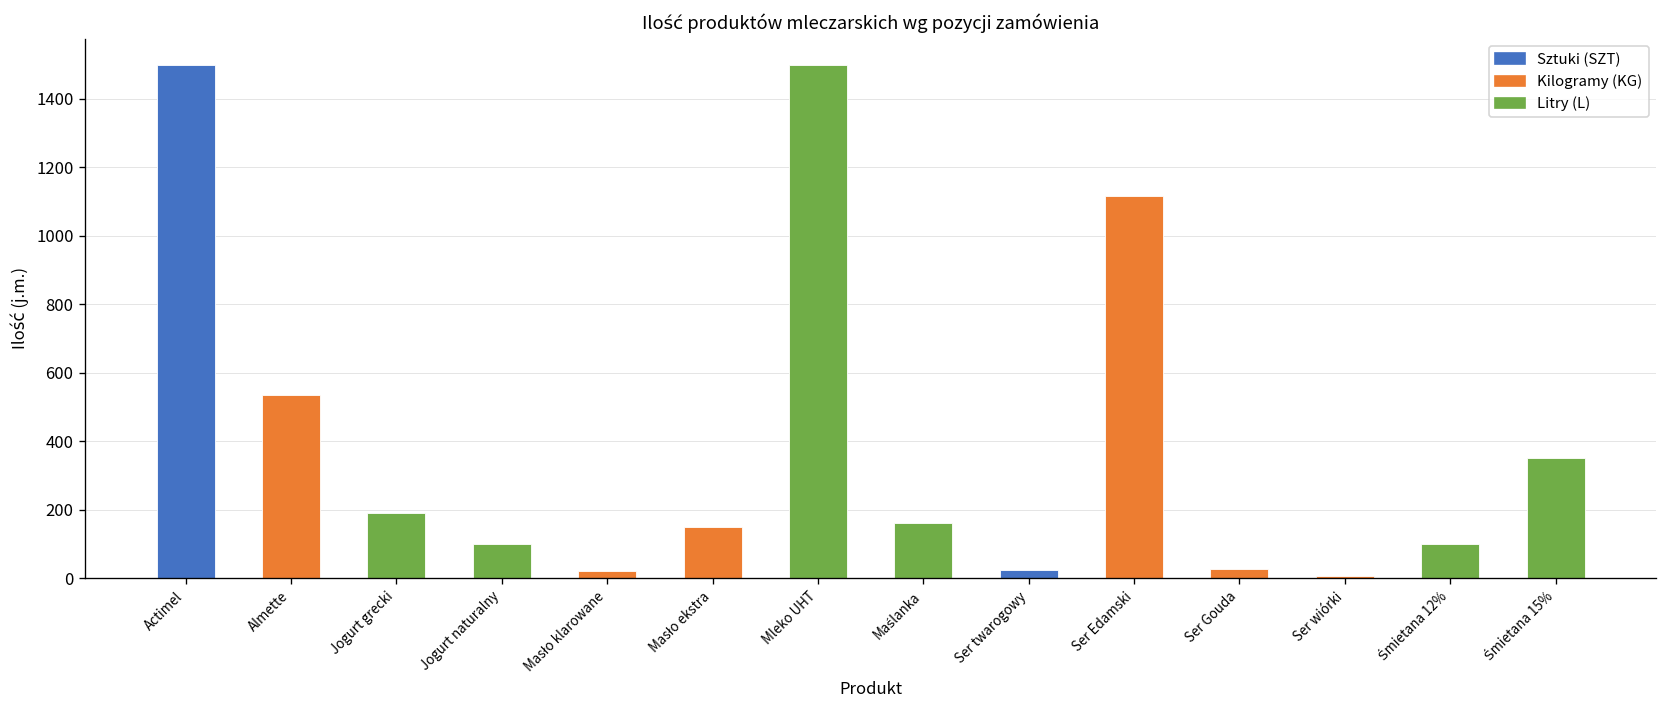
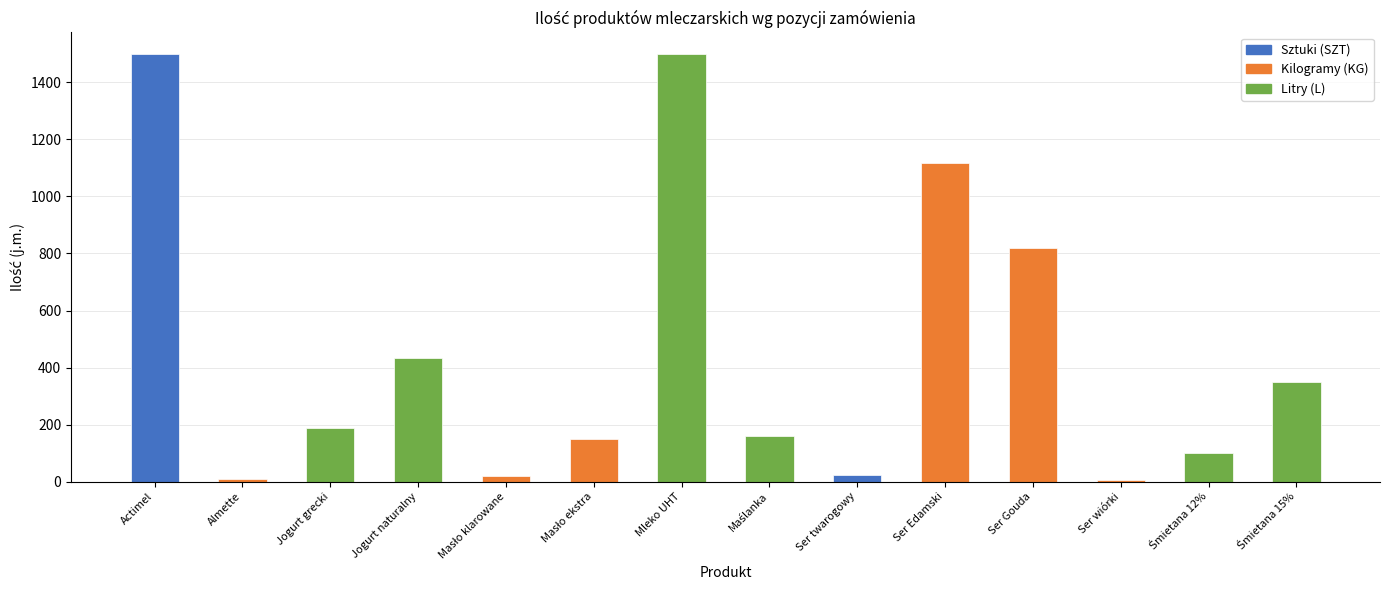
Almette: 540 -> 10
Jogurt naturalny: 100 -> 430
Ser Gouda: 30 -> 820
